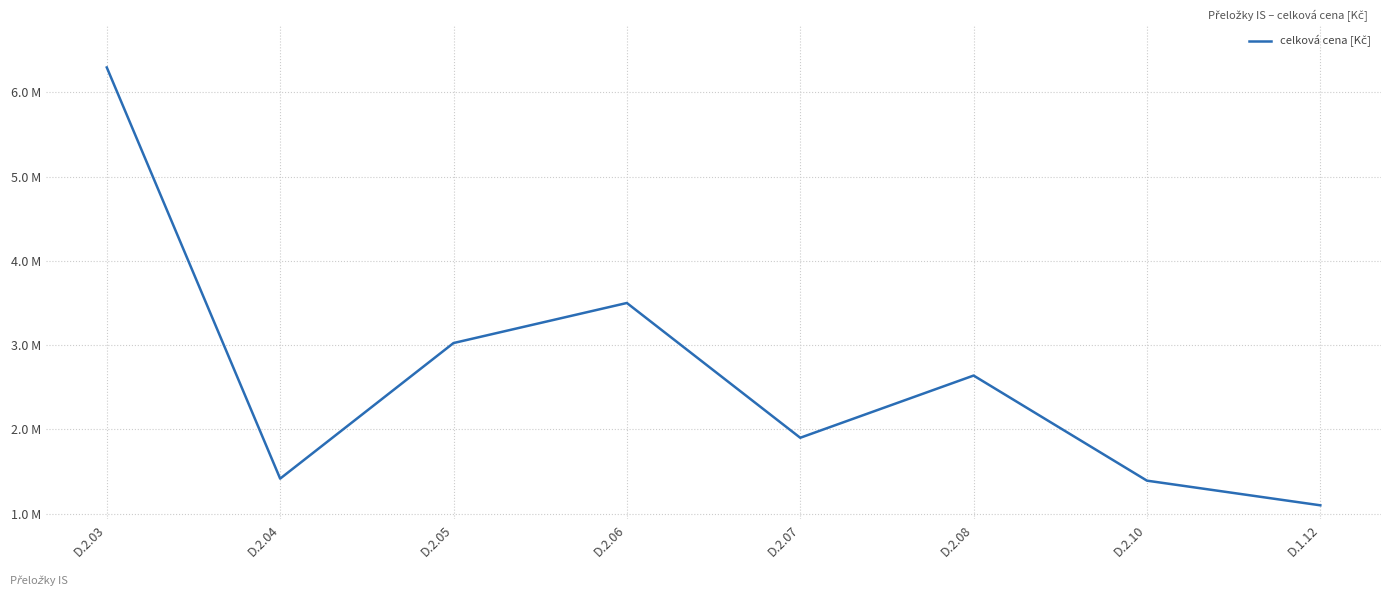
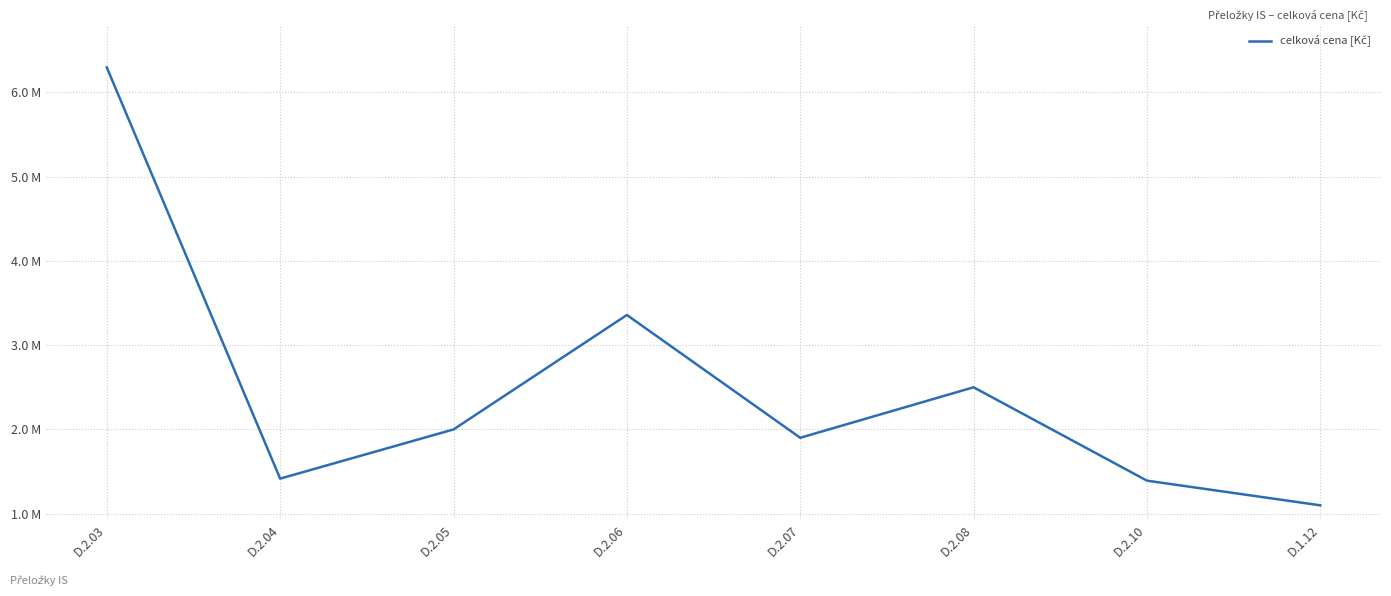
D.2.05: 3000000 -> 2000000
D.2.06: 3500000 -> 3400000
D.2.08: 2600000 -> 2500000
